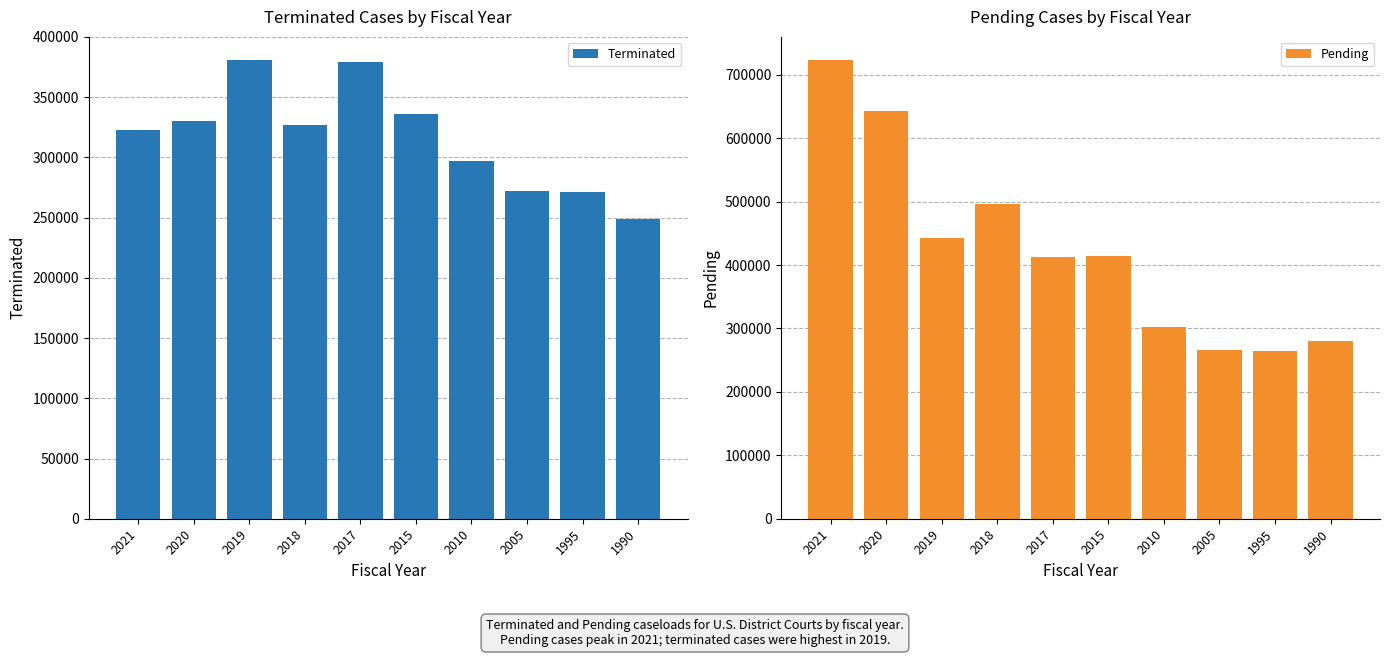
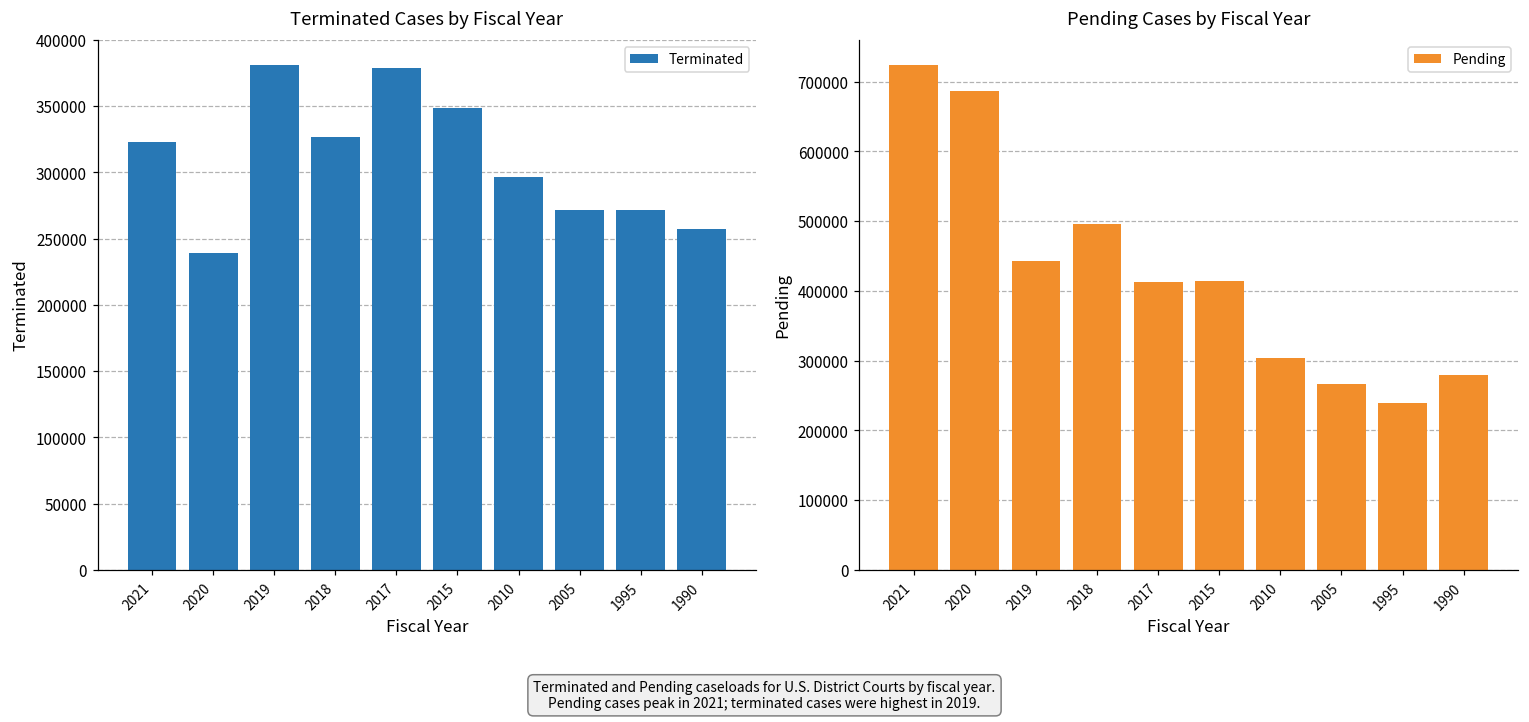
Terminated Cases by Fiscal Year, 2020: 330000 -> 239000
Terminated Cases by Fiscal Year, 2015: 336000 -> 349000
Terminated Cases by Fiscal Year, 1990: 249000 -> 257000
Pending Cases by Fiscal Year, 2020: 640000 -> 690000
Pending Cases by Fiscal Year, 1995: 260000 -> 240000
